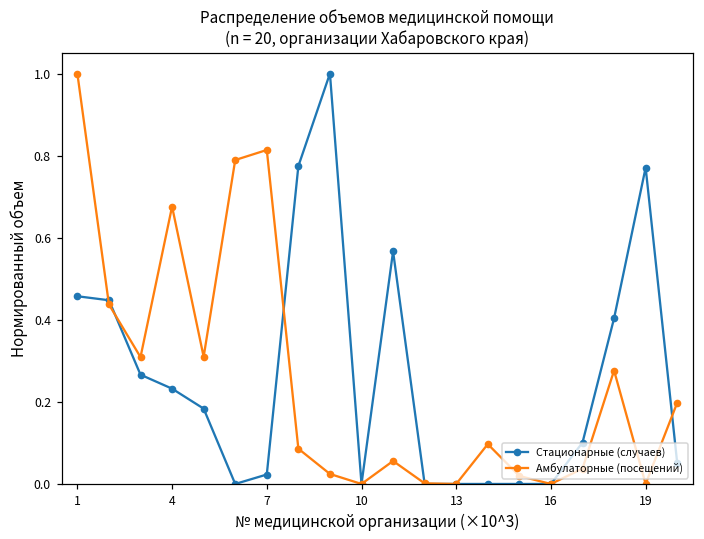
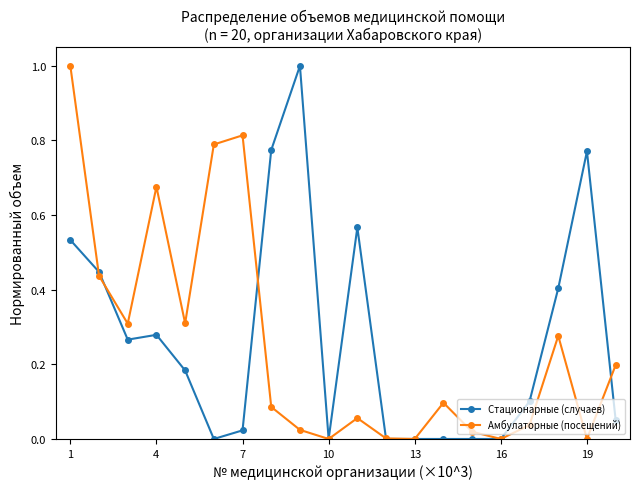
Стационарные (случаев), 1: 0.46 -> 0.53
Стационарные (случаев), 4: 0.23 -> 0.28
